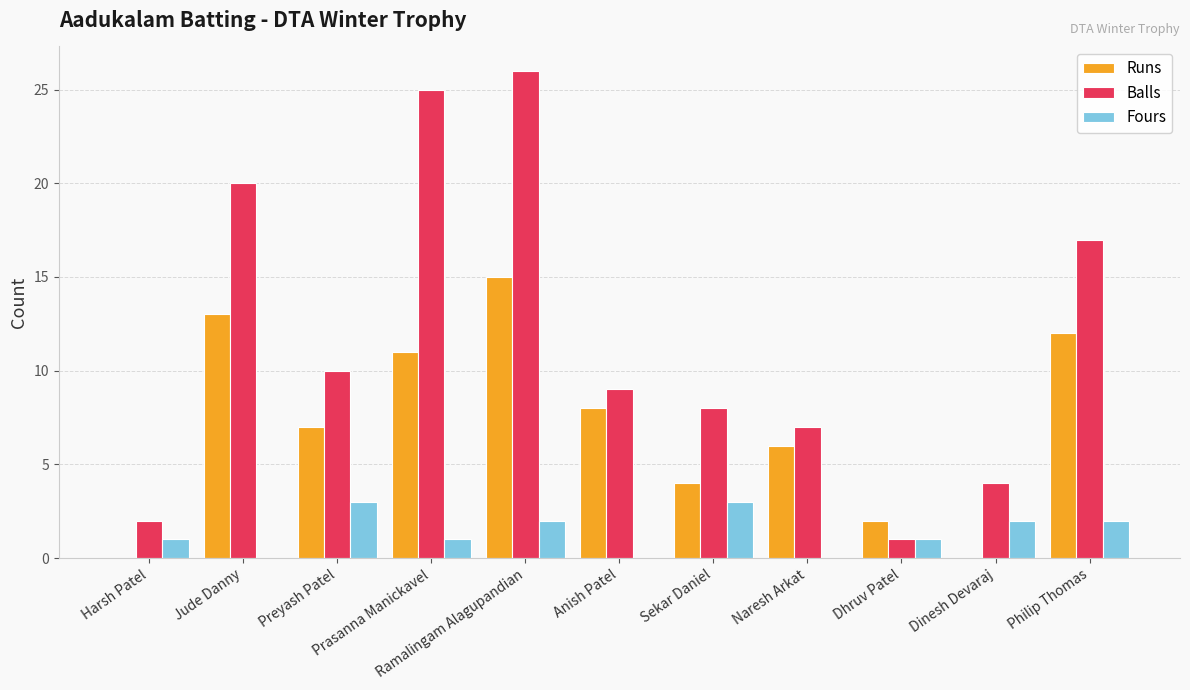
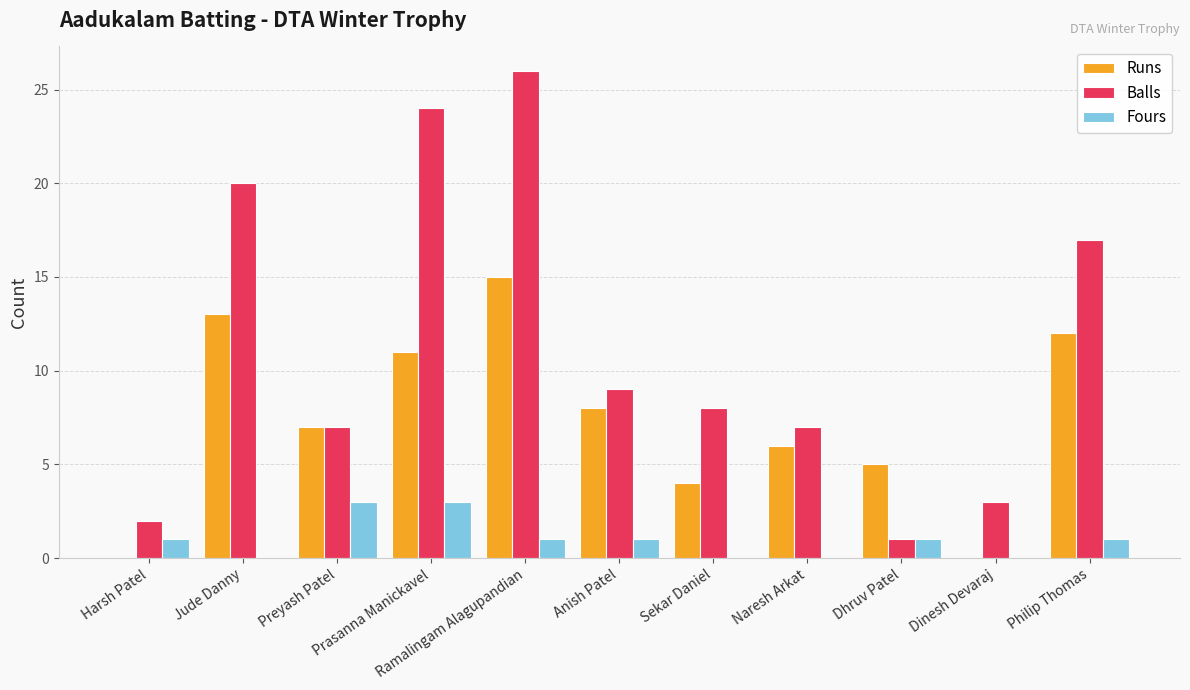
Balls, Preyash Patel: 10 -> 7
Balls, Prasanna Manickavel: 25 -> 24
Fours, Prasanna Manickavel: 1 -> 3
Fours, Ramalingam Alagupandian: 2 -> 1
Fours, Anish Patel: 0 -> 1
Fours, Sekar Daniel: 3 -> 0
Runs, Dhruv Patel: 2 -> 5
Balls, Dinesh Devaraj: 4 -> 3
Fours, Dinesh Devaraj: 2 -> 0
Fours, Philip Thomas: 2 -> 1
